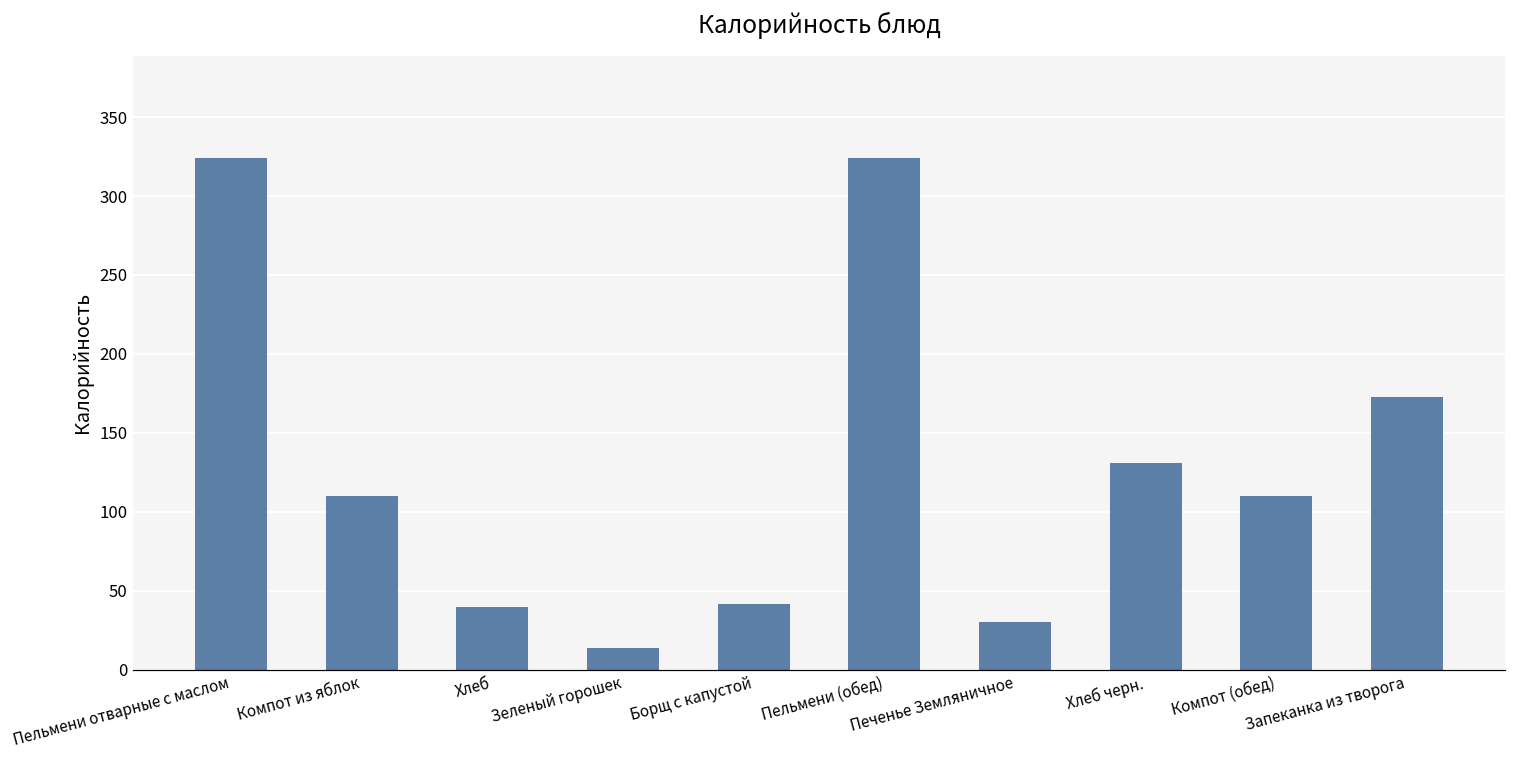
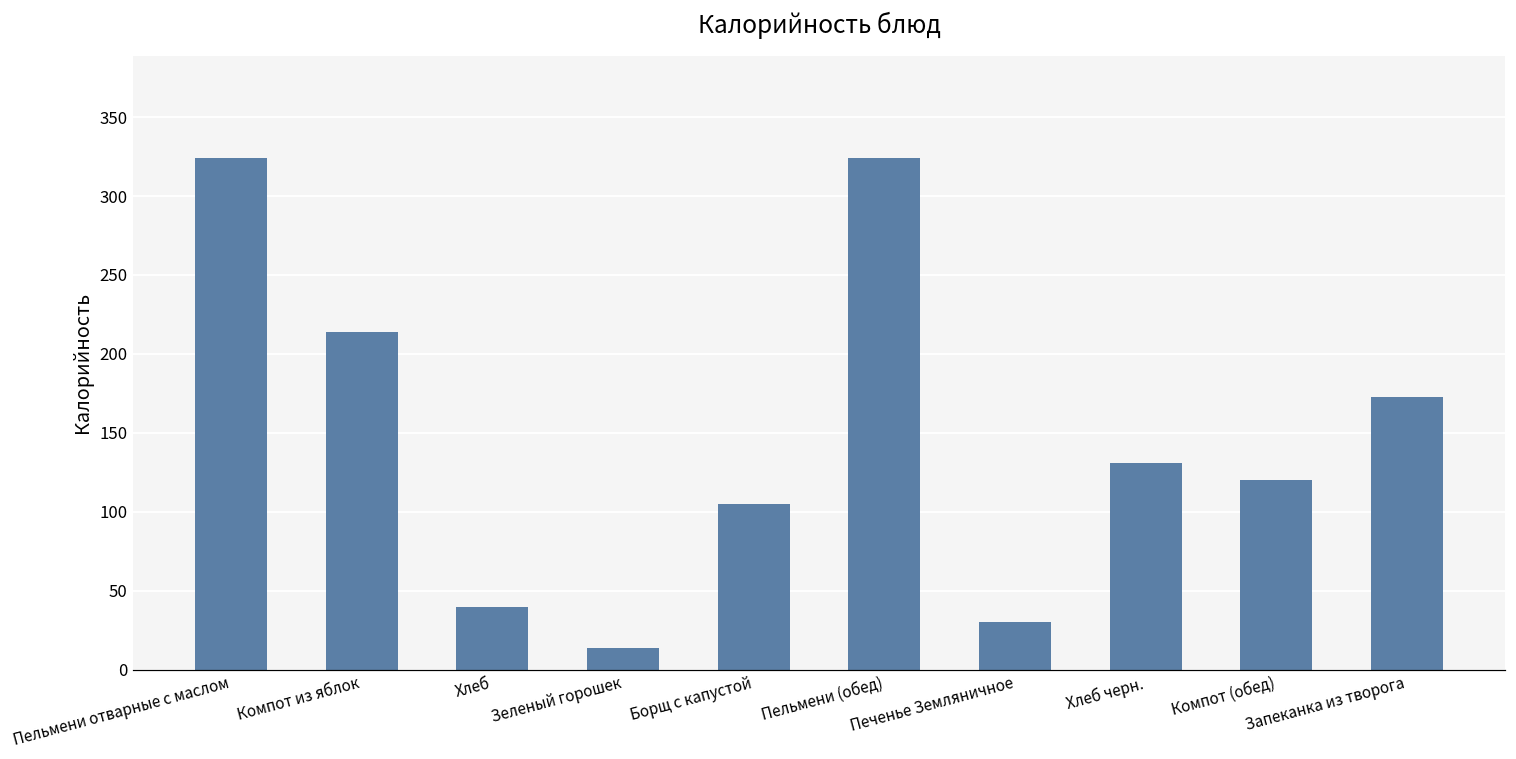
Компот из яблок: 110 -> 214
Борщ с капустой: 42 -> 105
Компот (обед): 110 -> 120
